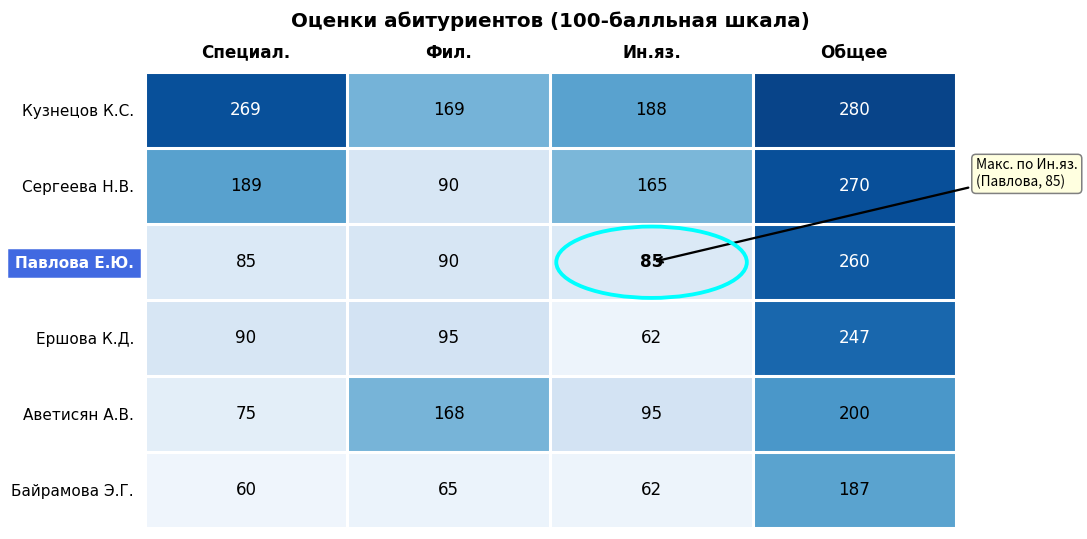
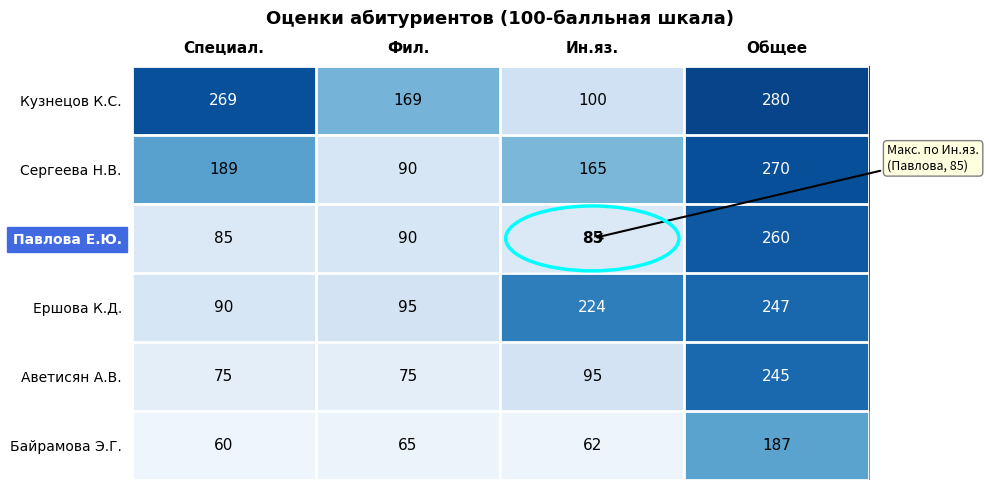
Кузнецов К.С., Ин.яз.: 188 -> 100
Ершова К.Д., Ин.яз.: 62 -> 224
Аветисян А.В., Фил.: 168 -> 75
Аветисян А.В., Общее: 200 -> 245
